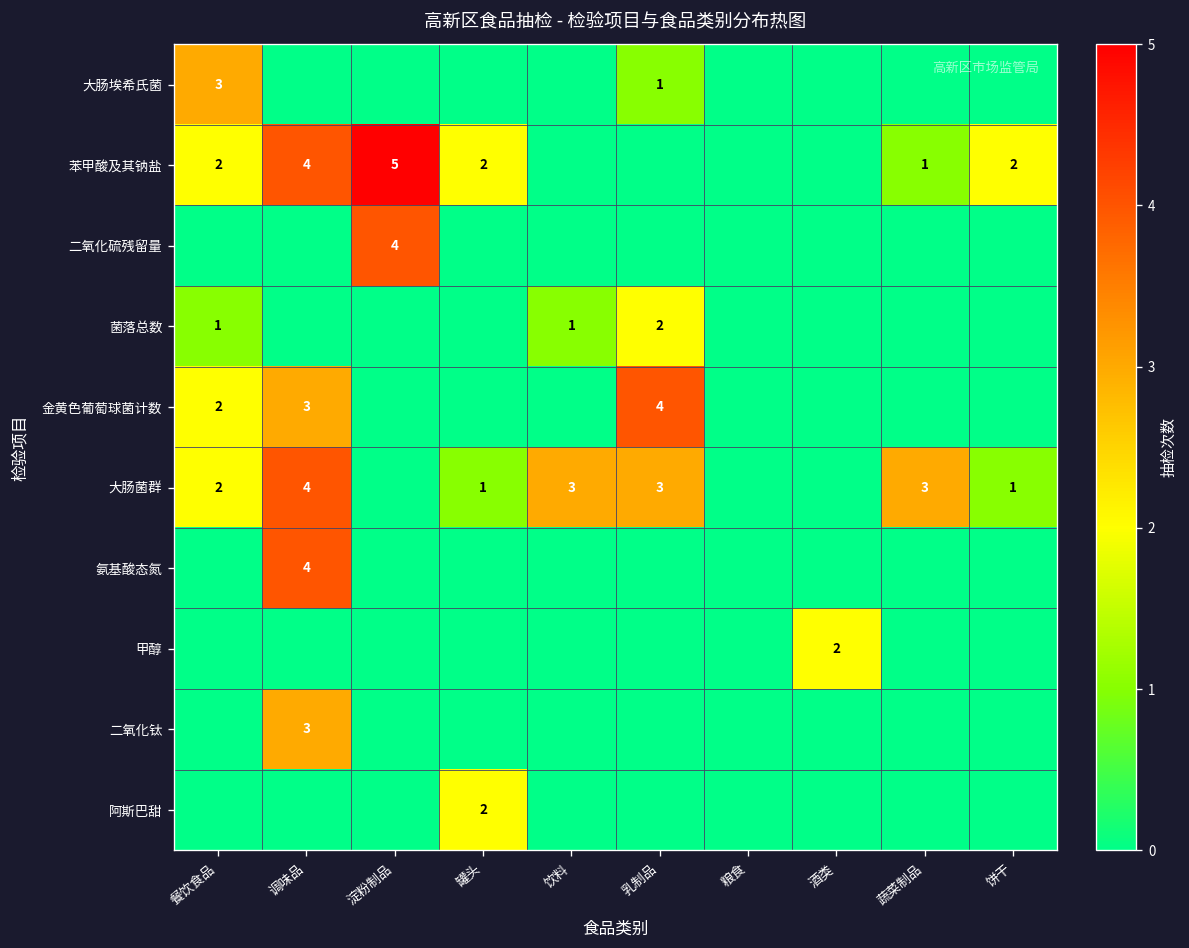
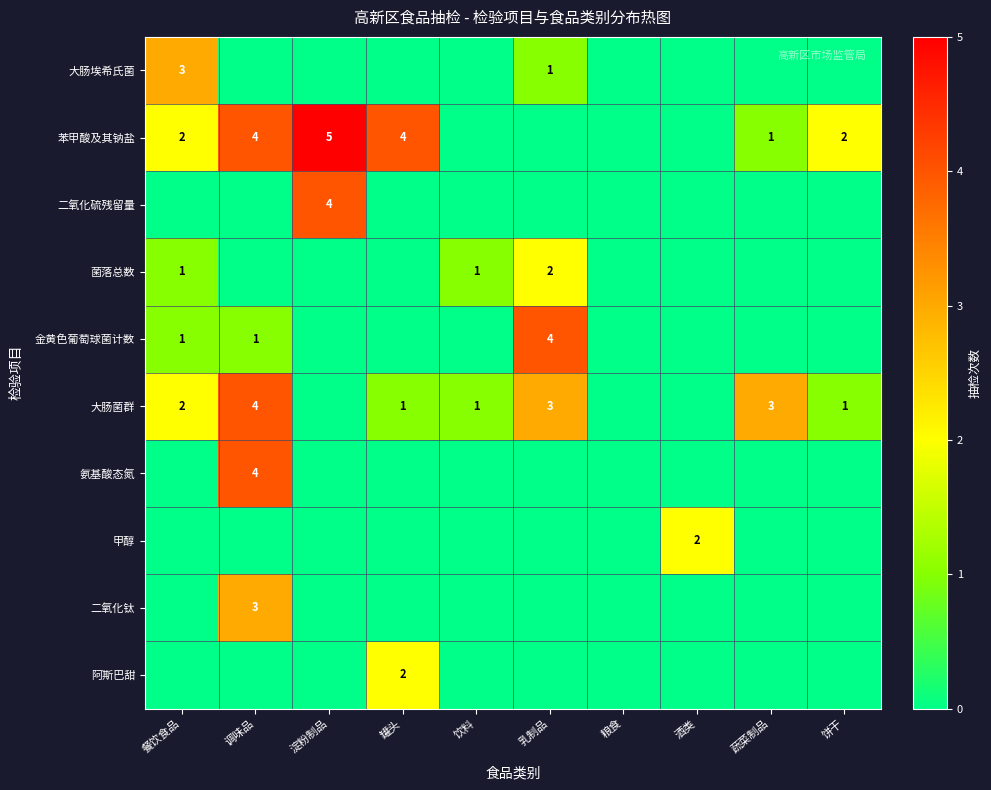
苯甲酸及其钠盐, 罐头: 2 -> 4
金黄色葡萄球菌计数, 餐饮食品: 2 -> 1
金黄色葡萄球菌计数, 调味品: 3 -> 1
大肠菌群, 饮料: 3 -> 1
